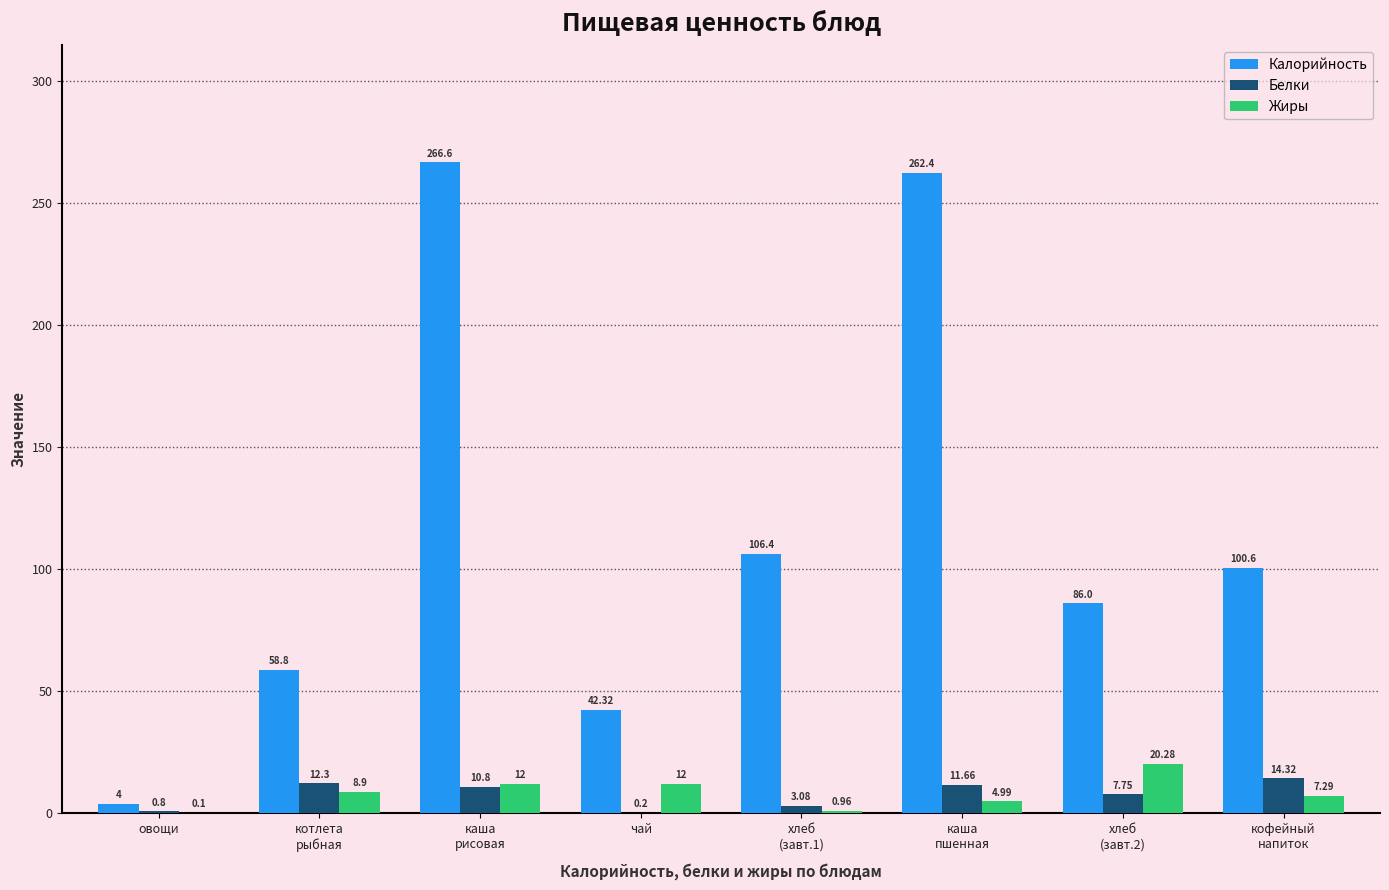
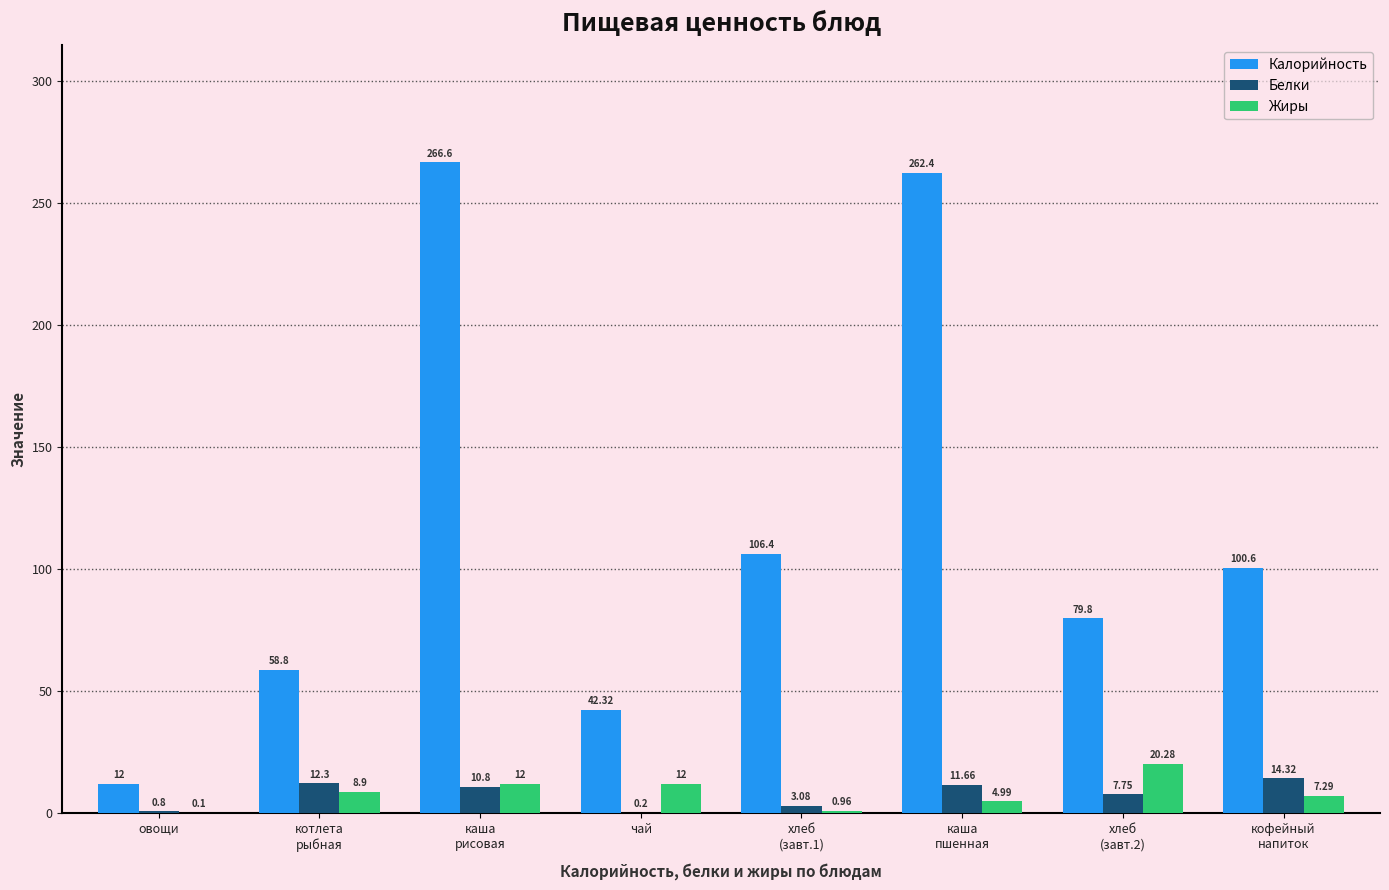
Калорийность, овощи: 4 -> 12
Калорийность, хлеб (завт.2): 86.0 -> 79.8
